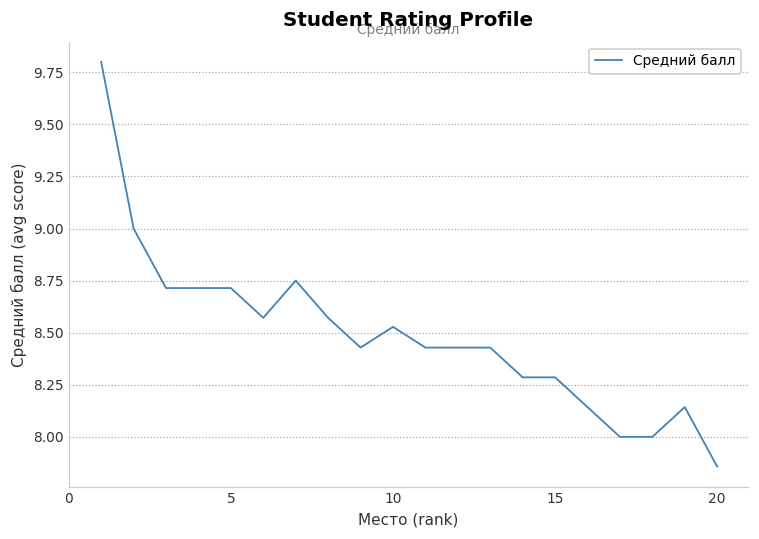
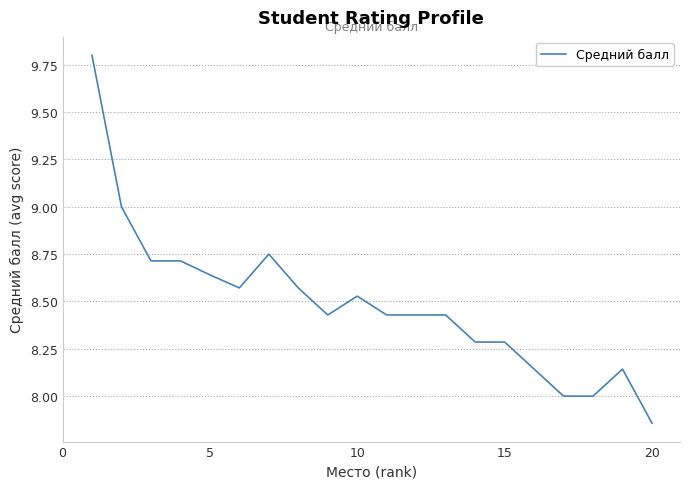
5: 8.71 -> 8.64
